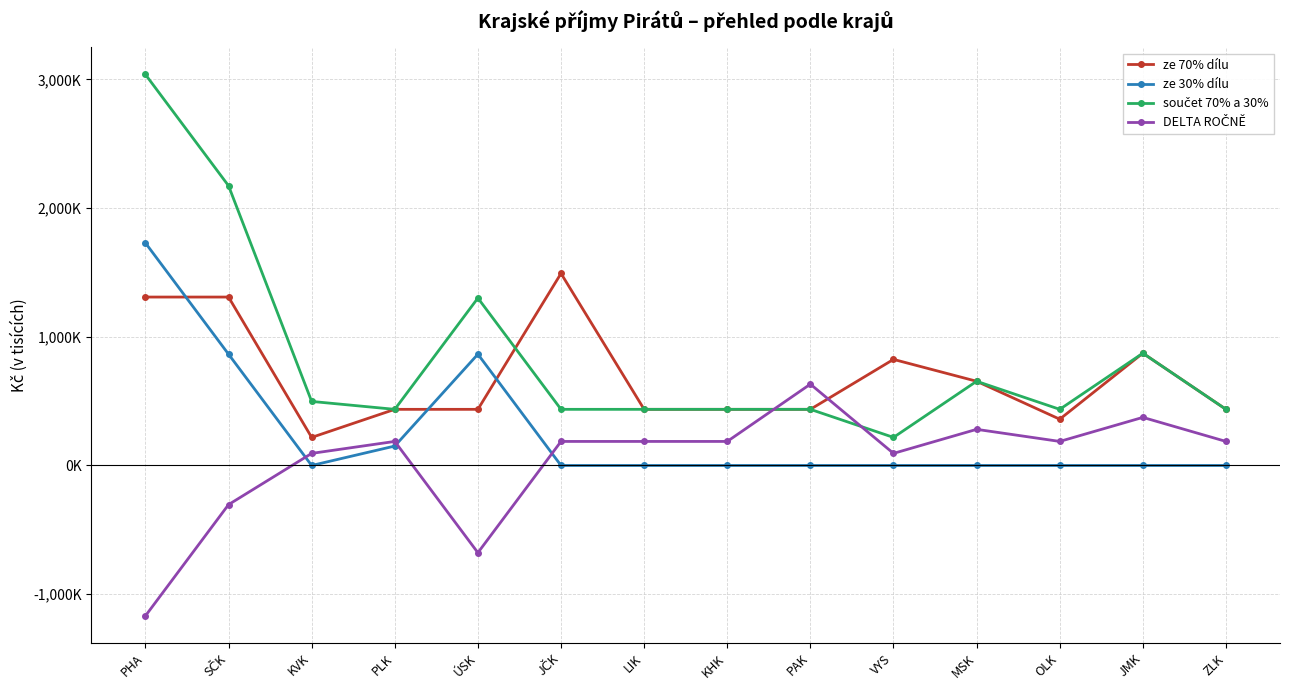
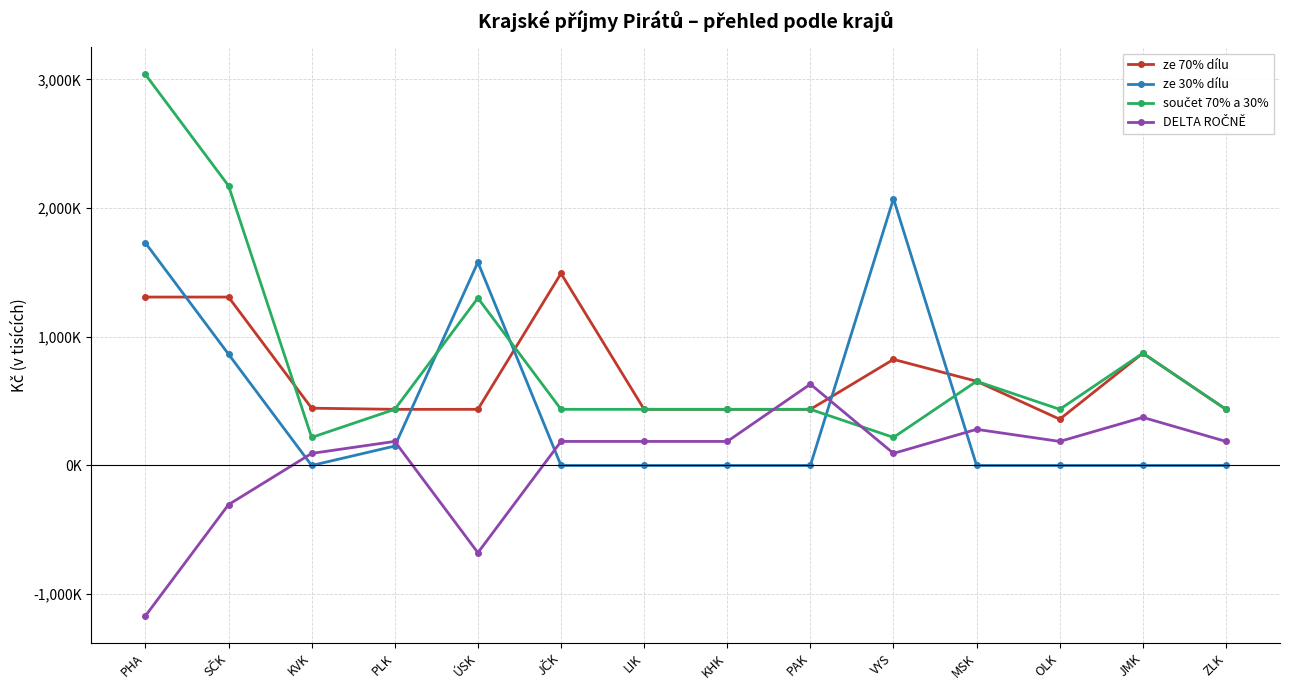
ze 70% dílu, KVK: 220,000 -> 450,000
součet 70% a 30%, KVK: 500,000 -> 220,000
ze 30% dílu, ÚSK: 860,000 -> 1,580,000
ze 30% dílu, VYS: 0 -> 2,070,000
